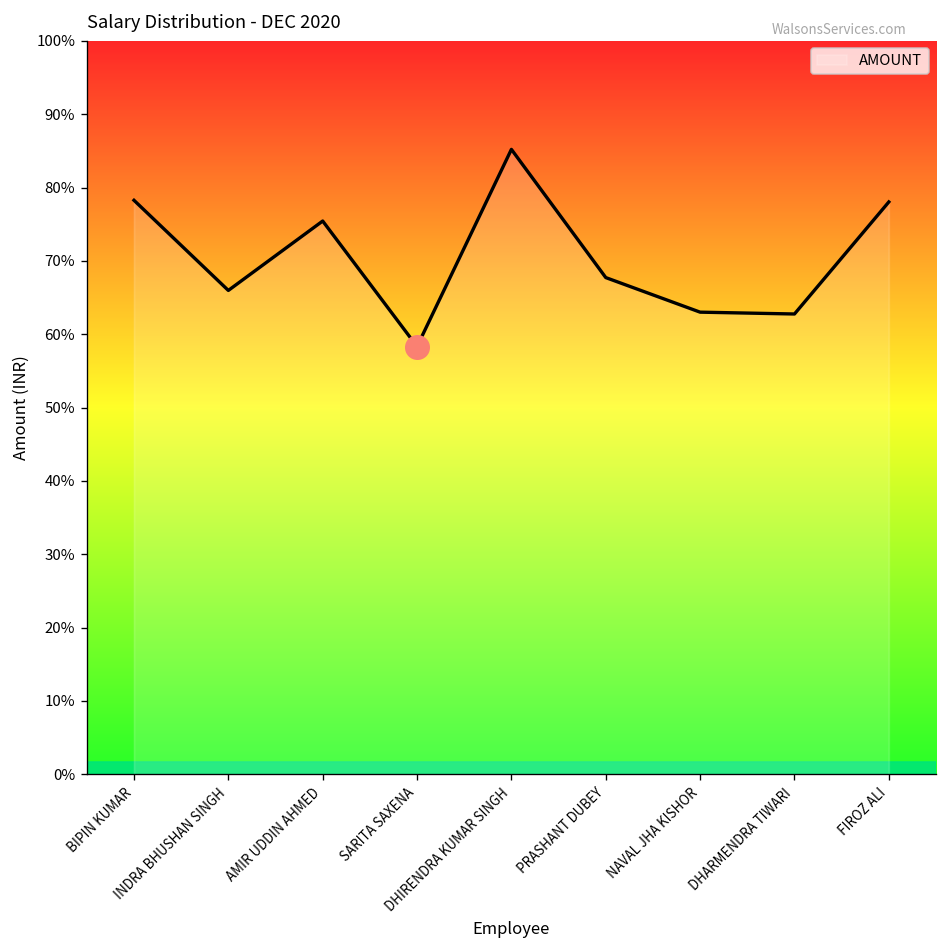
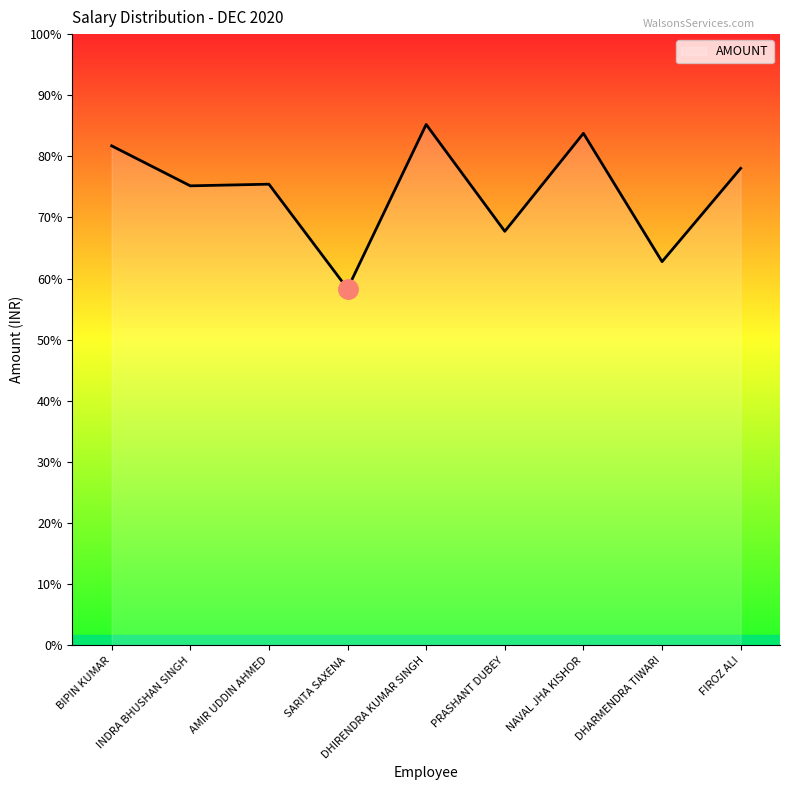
AMOUNT, BIPIN KUMAR: 78% -> 82%
AMOUNT, INDRA BHUSHAN SINGH: 66% -> 75%
AMOUNT, NAVAL JHA KISHOR: 63% -> 84%
